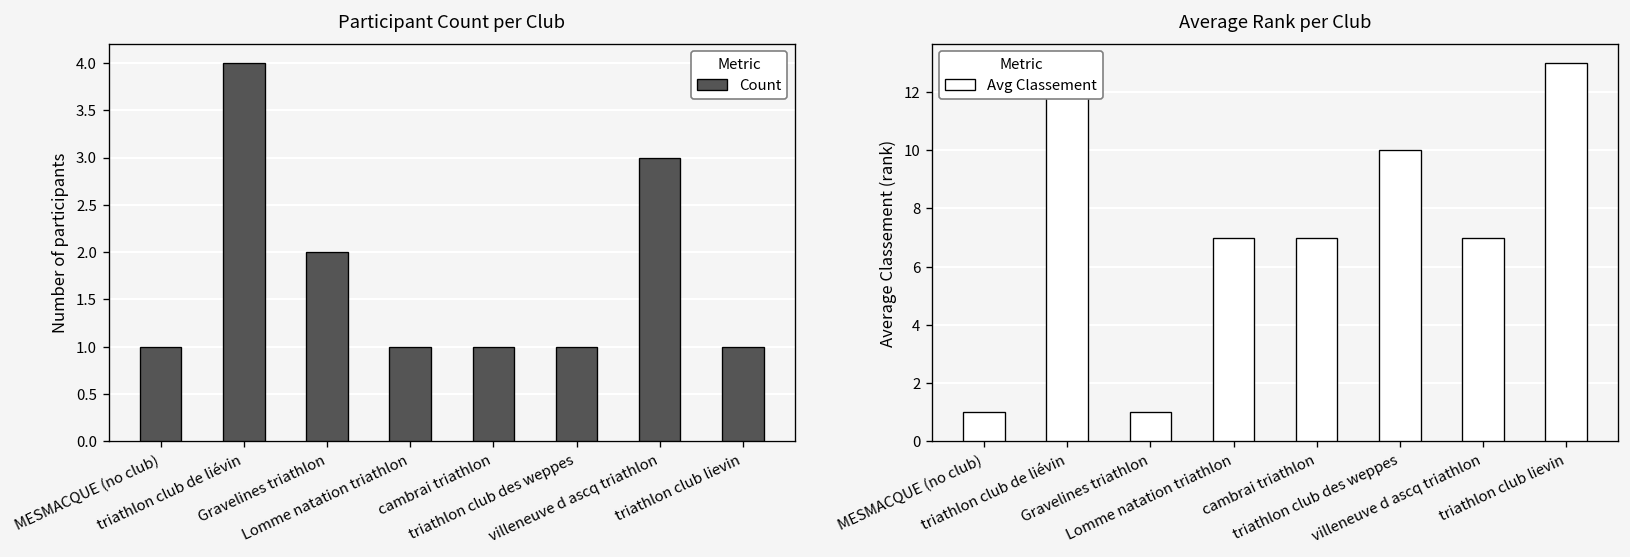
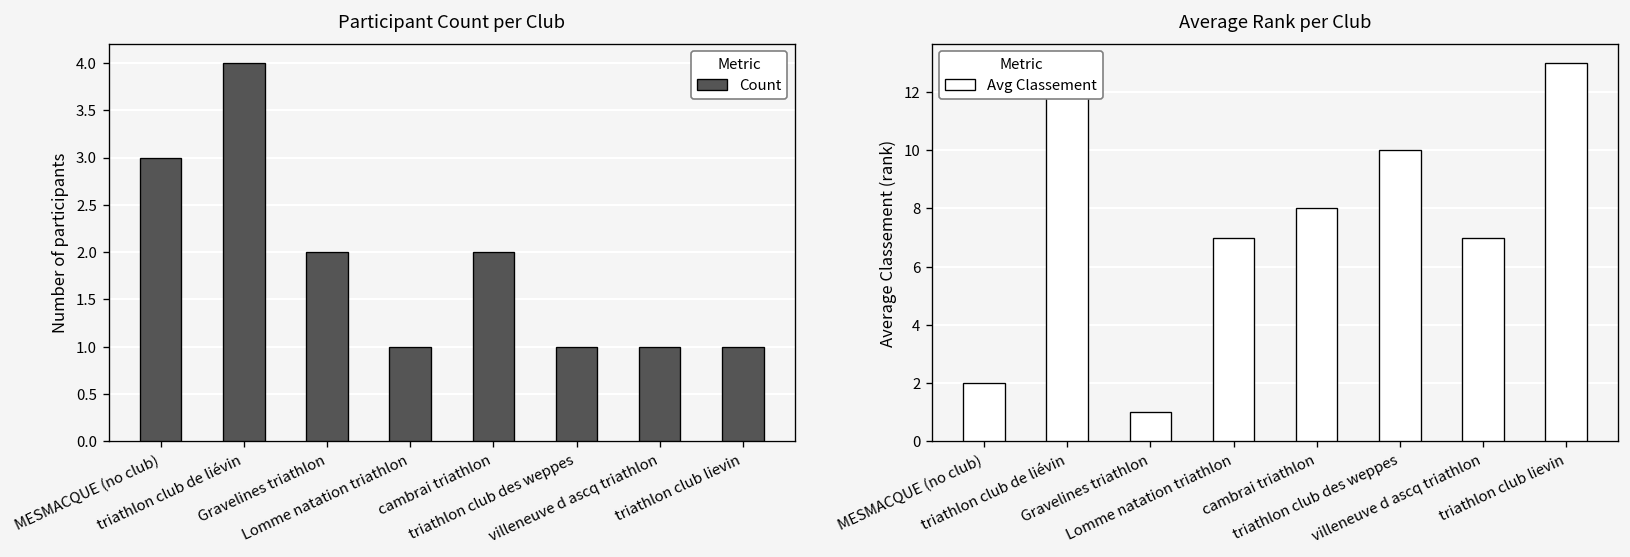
Participant Count per Club, MESMACQUE (no club): 1 -> 3
Participant Count per Club, cambrai triathlon: 1 -> 2
Participant Count per Club, villeneuve d ascq triathlon: 3 -> 1
Average Rank per Club, MESMACQUE (no club): 1 -> 2
Average Rank per Club, cambrai triathlon: 7 -> 8
